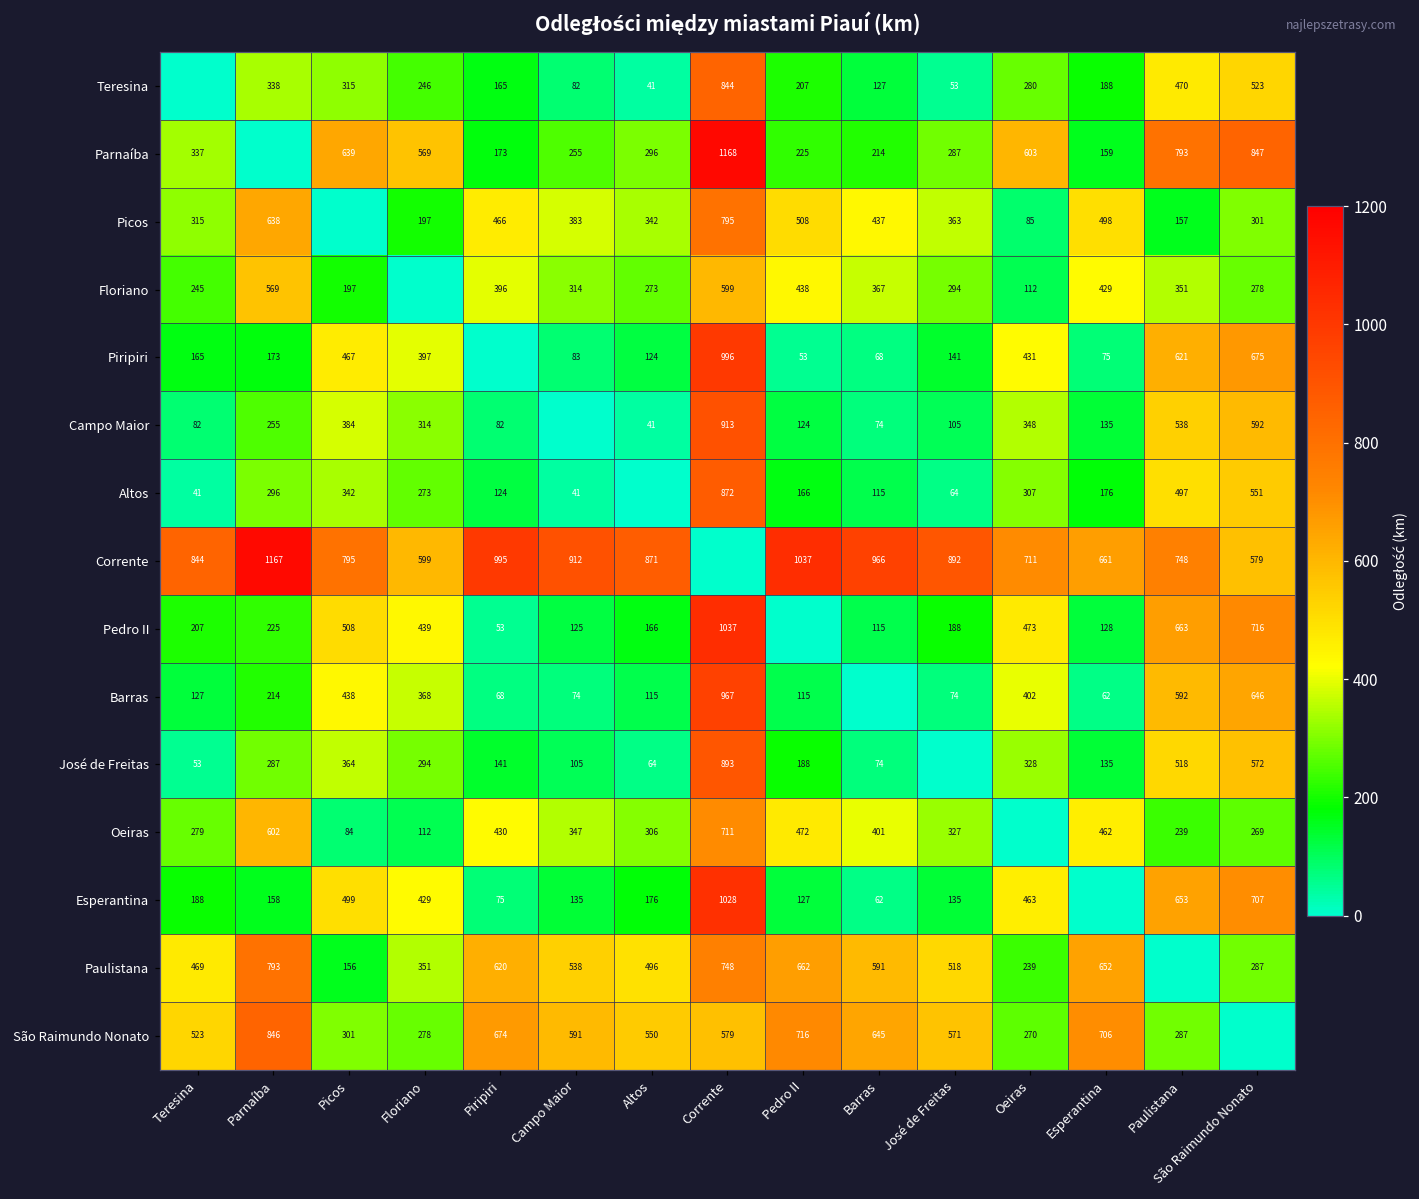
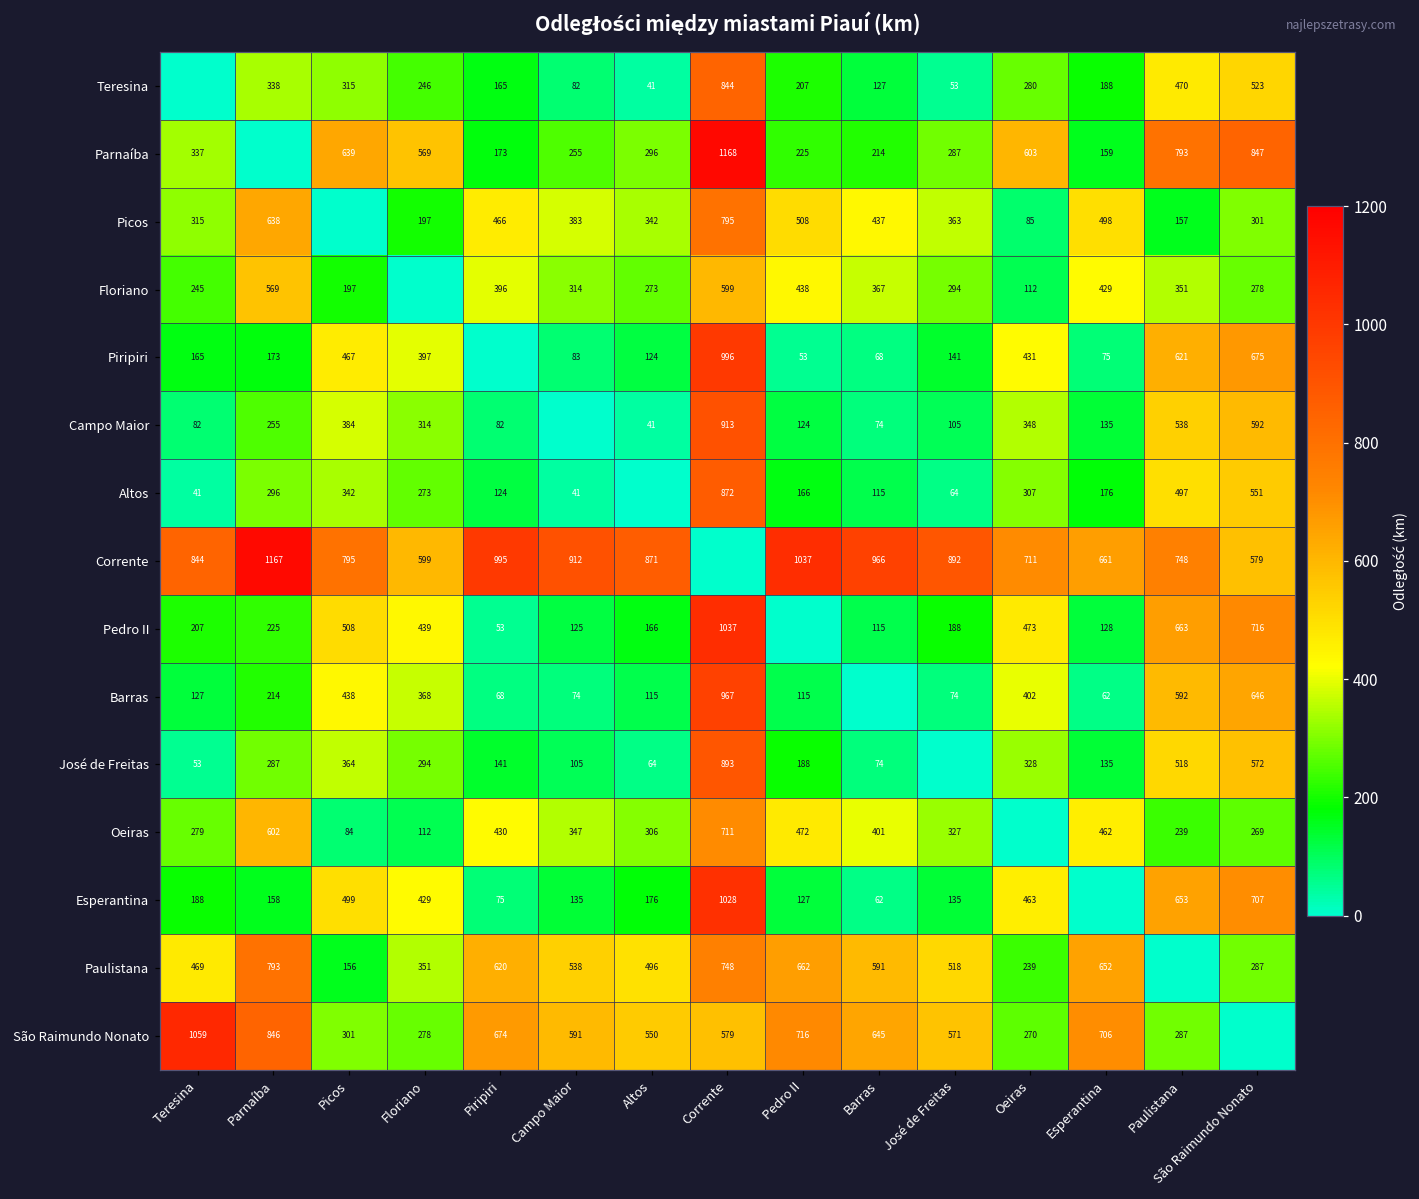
São Raimundo Nonato, Teresina: 523 -> 1059
